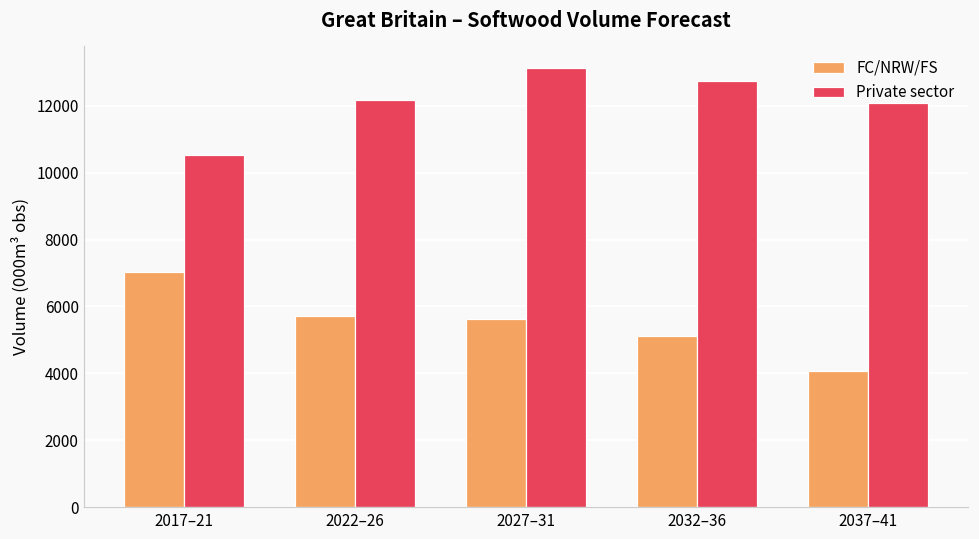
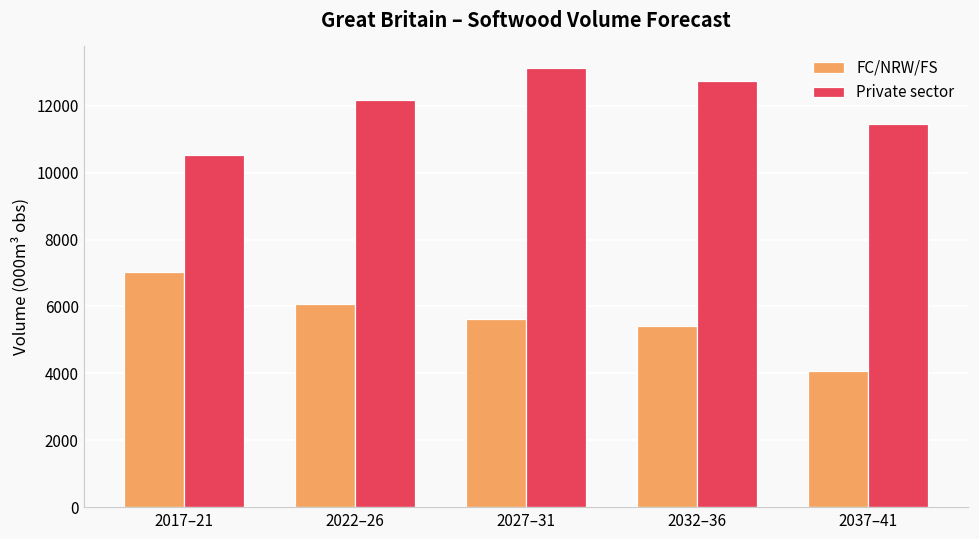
FC/NRW/FS, 2022–26: 5700 -> 6100
FC/NRW/FS, 2032–36: 5100 -> 5400
Private sector, 2037–41: 12100 -> 11400
